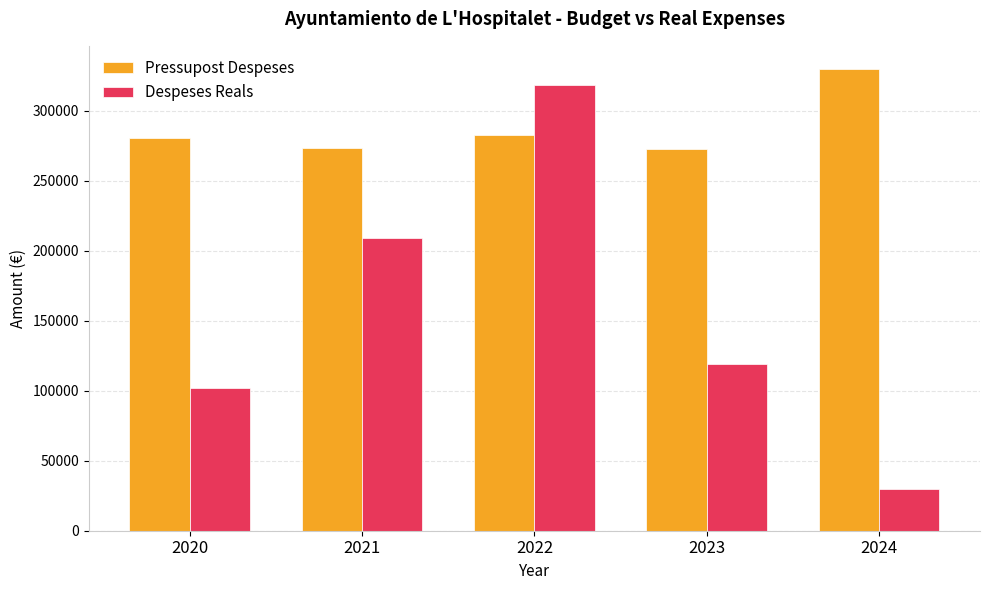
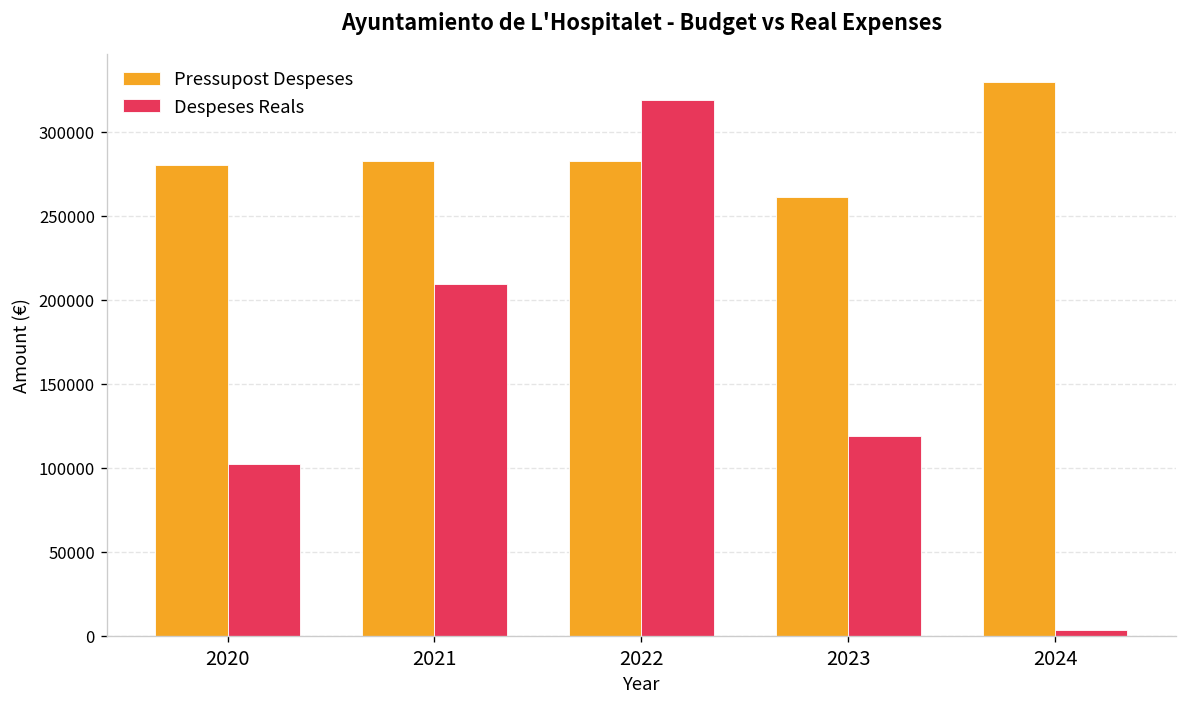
Pressupost Despeses, 2021: 273000 -> 283000
Pressupost Despeses, 2023: 273000 -> 261000
Despeses Reals, 2024: 30000 -> 3000
